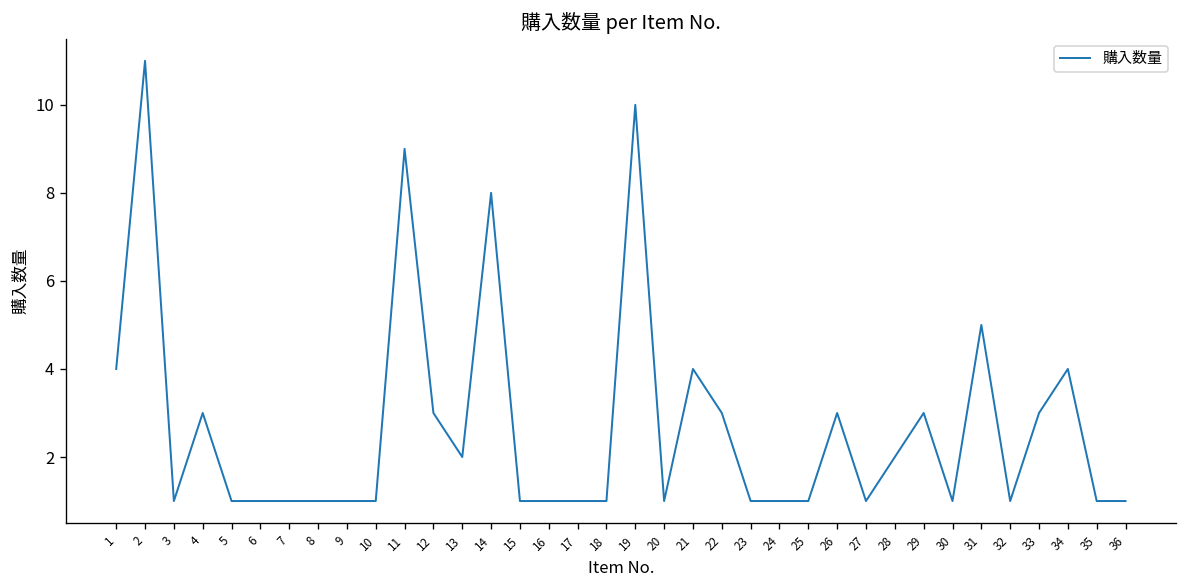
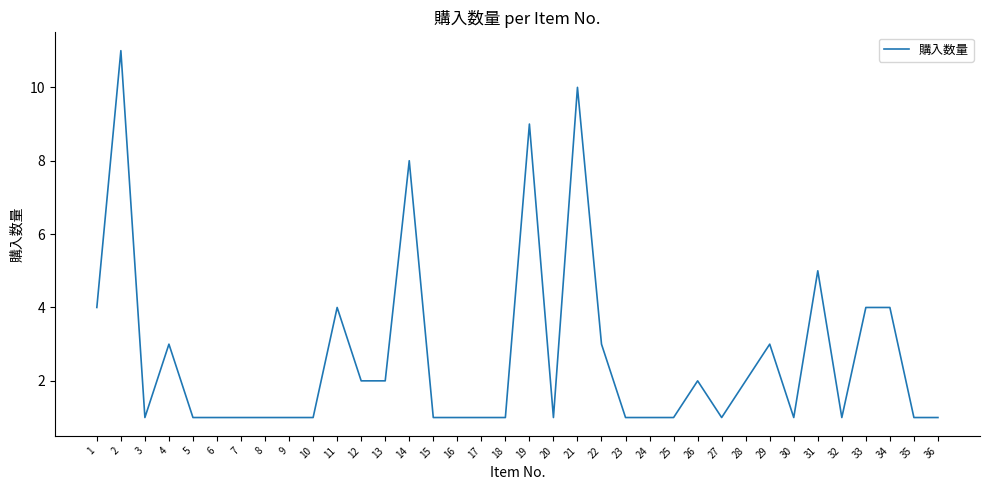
11: 9 -> 4
12: 3 -> 2
19: 10 -> 9
21: 4 -> 10
26: 3 -> 2
33: 3 -> 4
